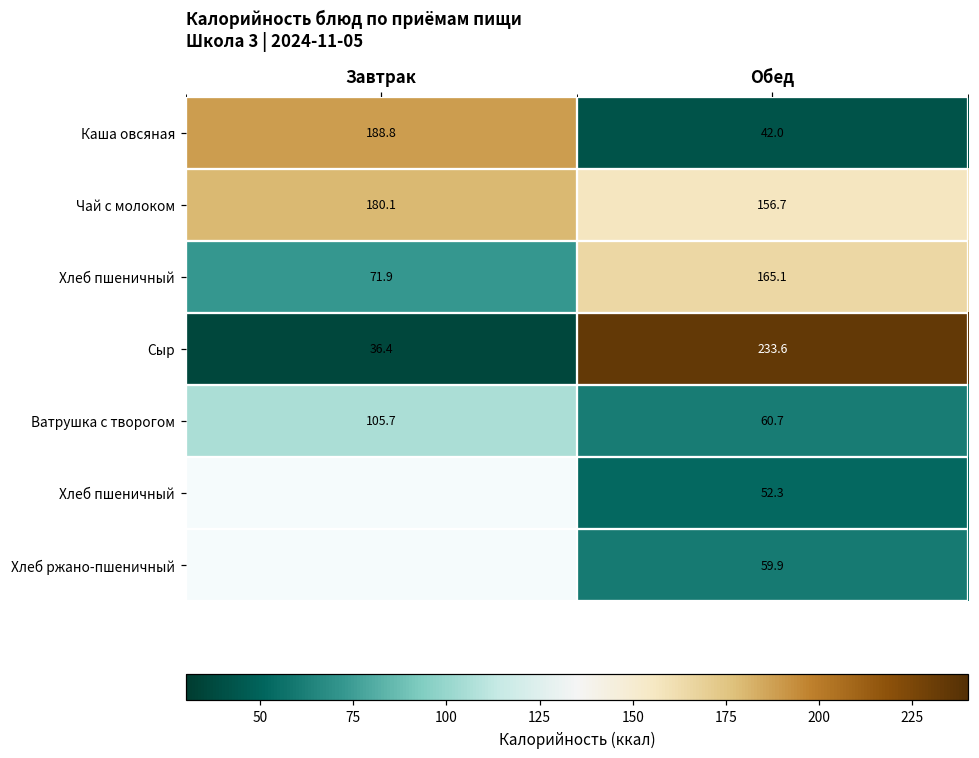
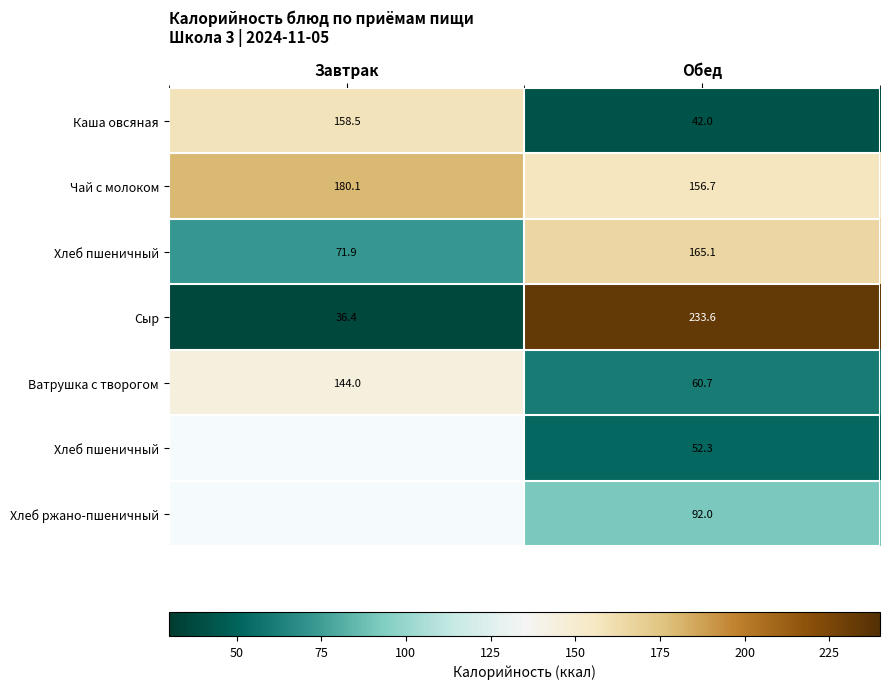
Каша овсяная, Завтрак: 188.8 -> 158.5
Ватрушка с творогом, Завтрак: 105.7 -> 144.0
Хлеб ржано-пшеничный, Обед: 59.9 -> 92.0
